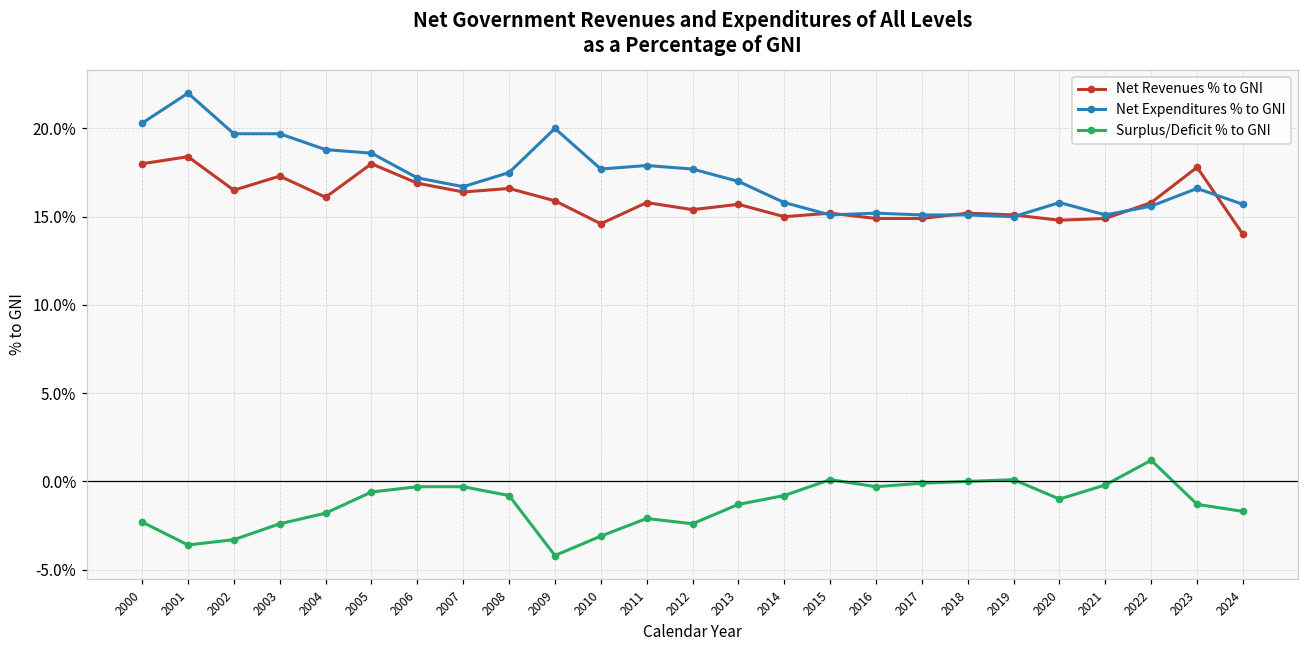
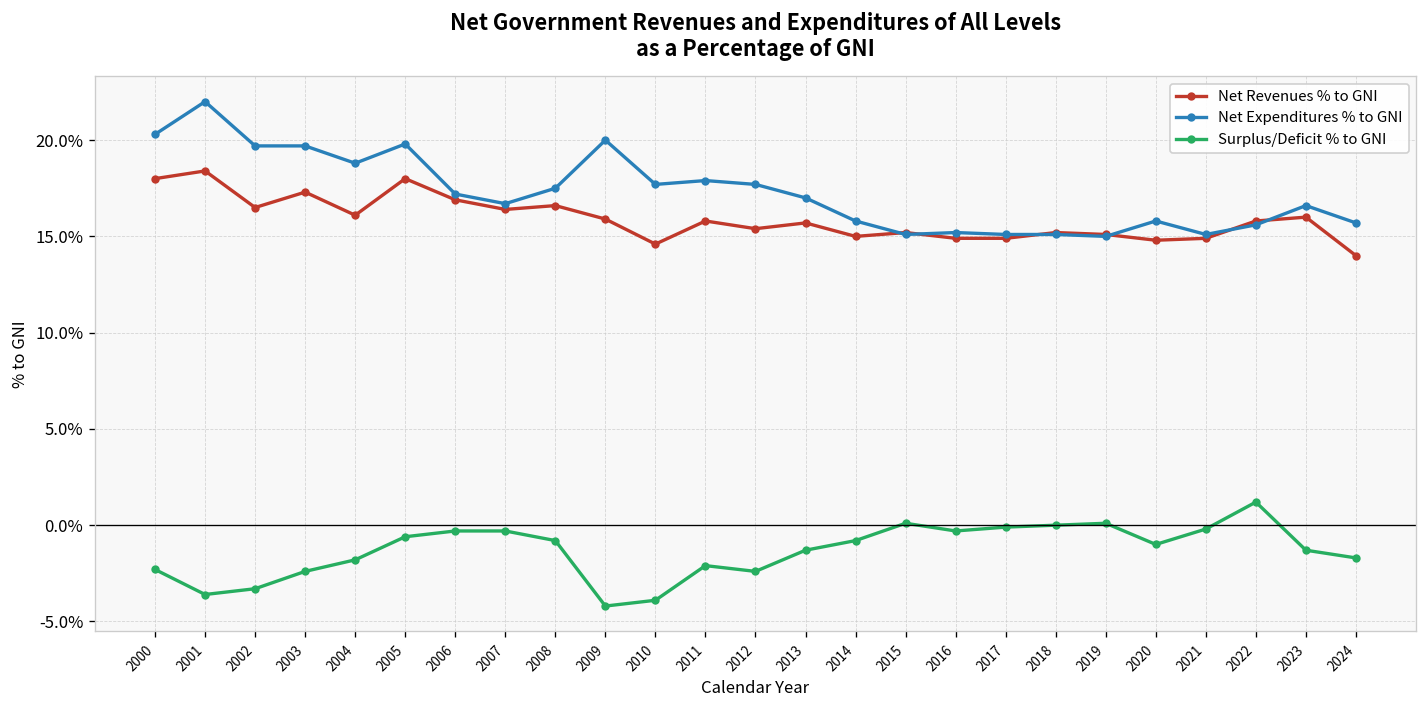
Net Expenditures % to GNI, 2005: 18.6% -> 19.8%
Surplus/Deficit % to GNI, 2010: -3.1% -> -3.9%
Net Revenues % to GNI, 2023: 17.8% -> 16.0%
